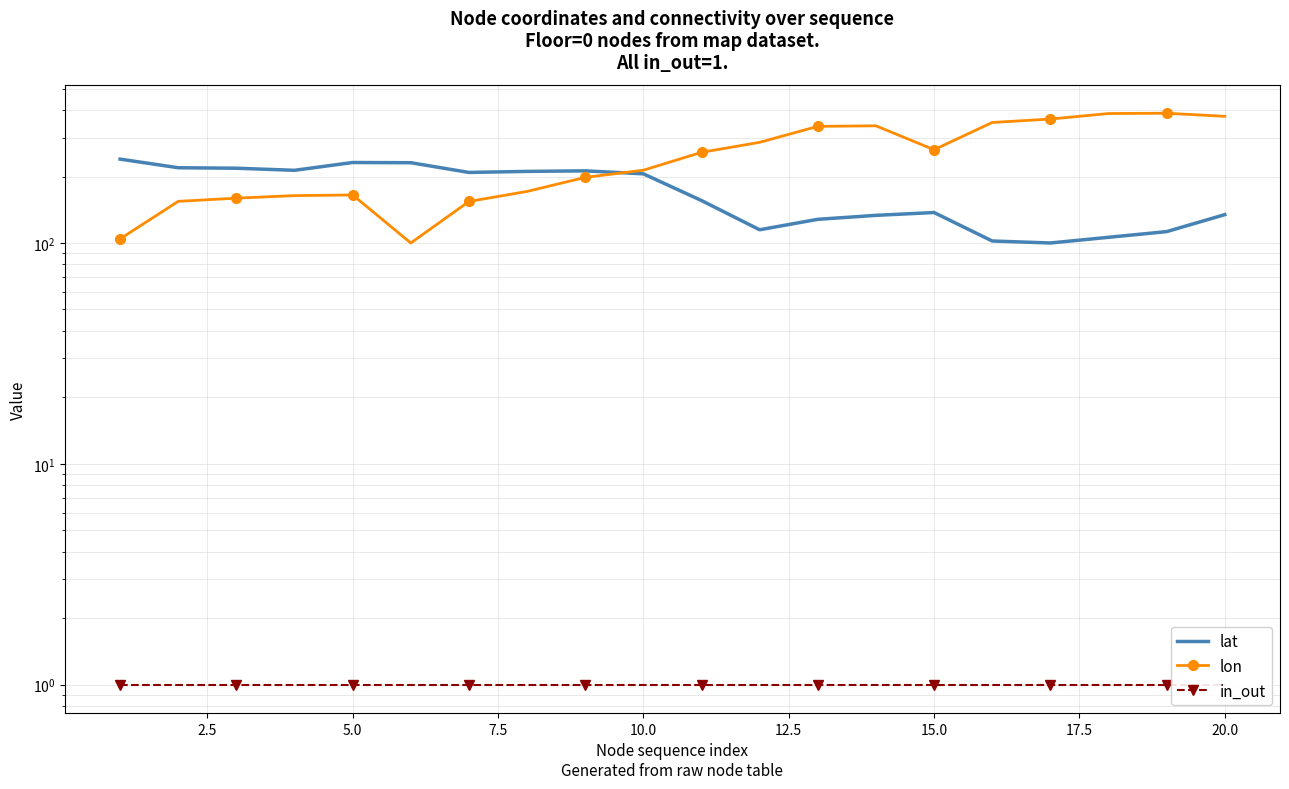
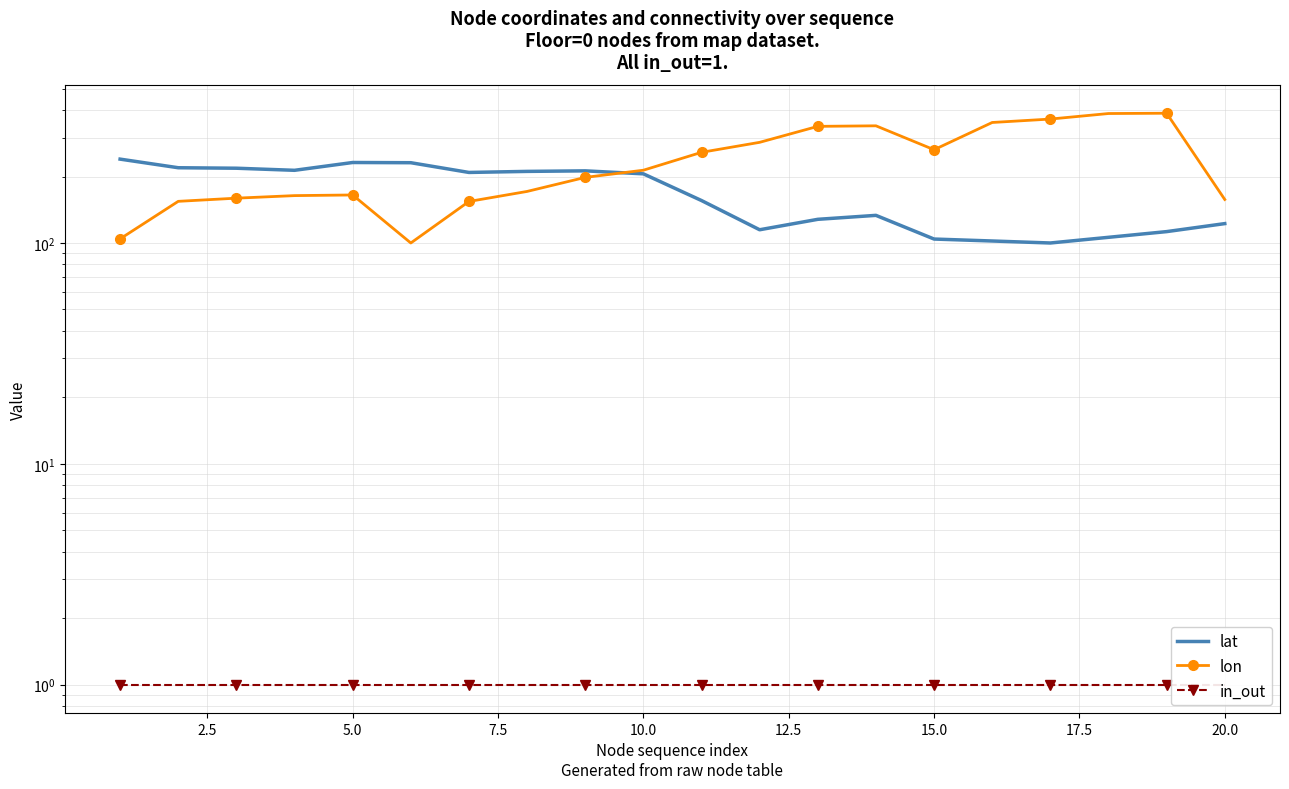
lat, 15.0: 140 -> 100
lat, 20.0: 130 -> 120
lon, 20.0: 370 -> 160
